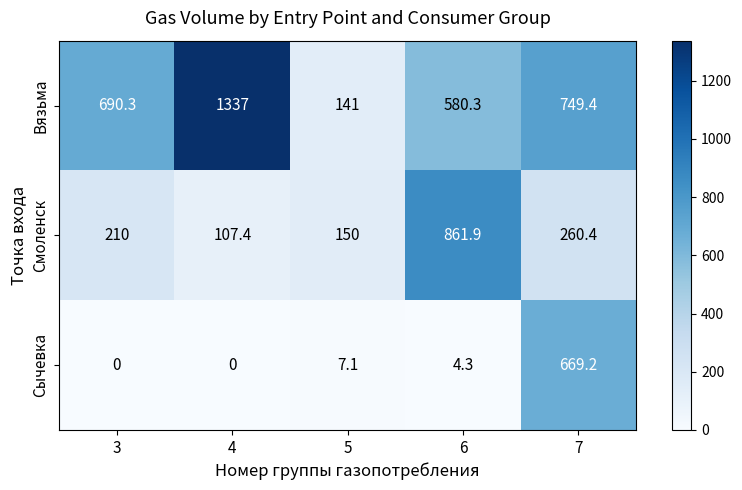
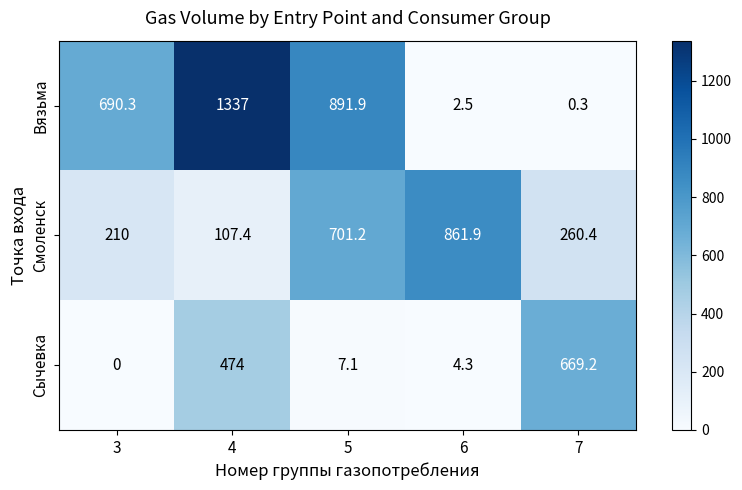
Вязьма, 5: 141 -> 891.9
Вязьма, 6: 580.3 -> 2.5
Вязьма, 7: 749.4 -> 0.3
Смоленск, 5: 150 -> 701.2
Сычевка, 4: 0 -> 474
